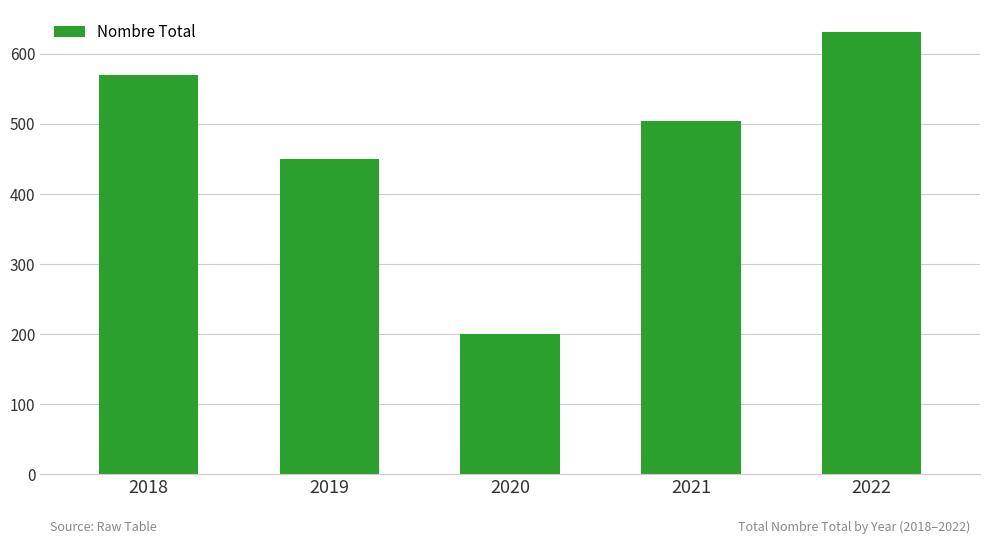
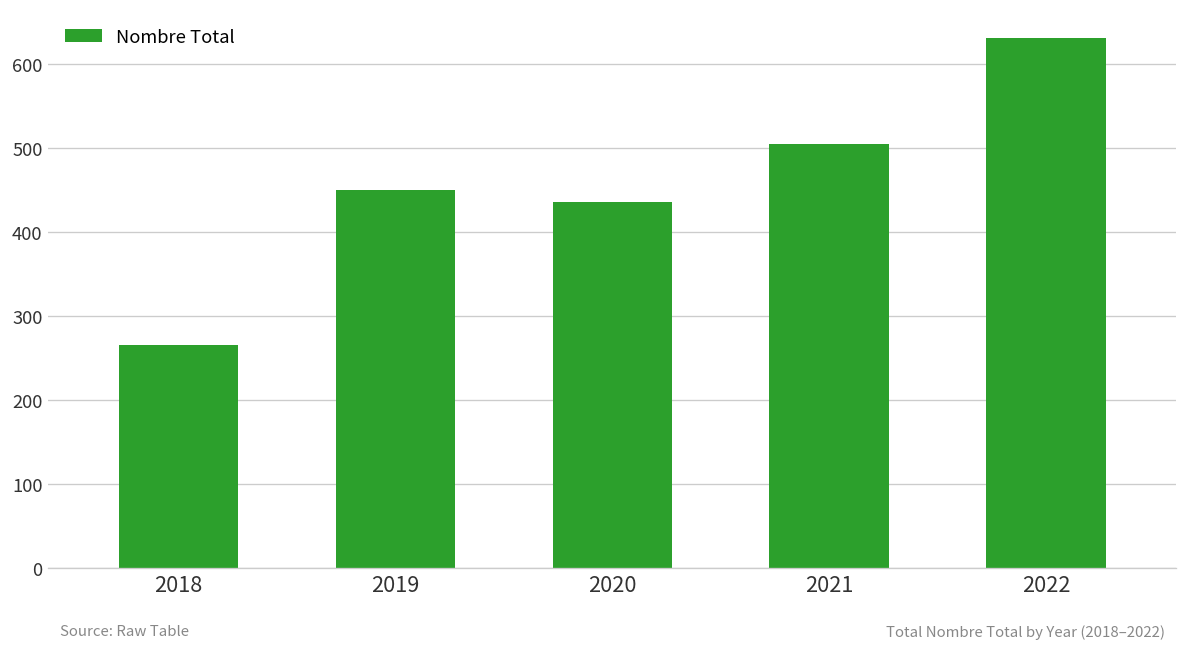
2018: 570 -> 270
2020: 200 -> 440
